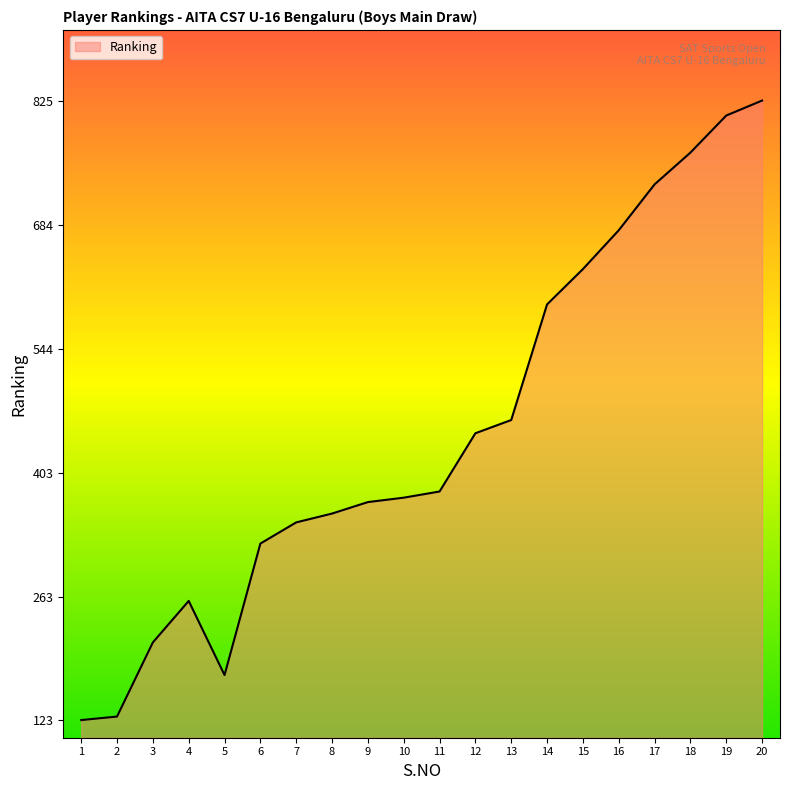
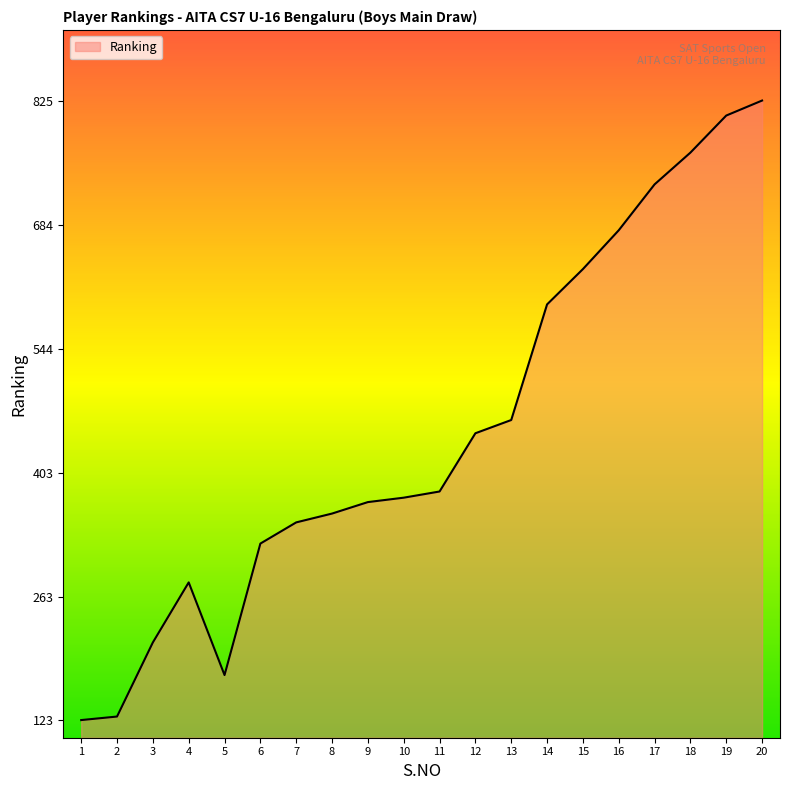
4: 260 -> 280
